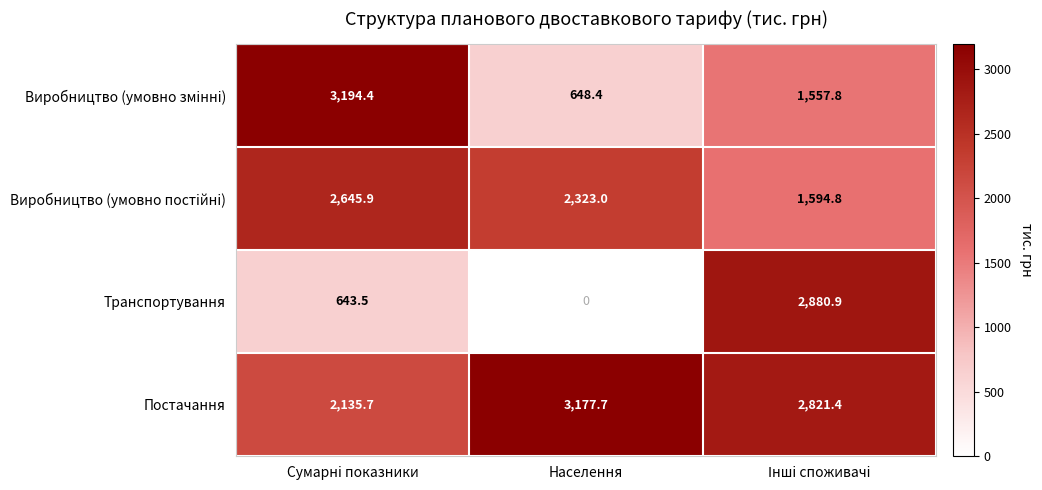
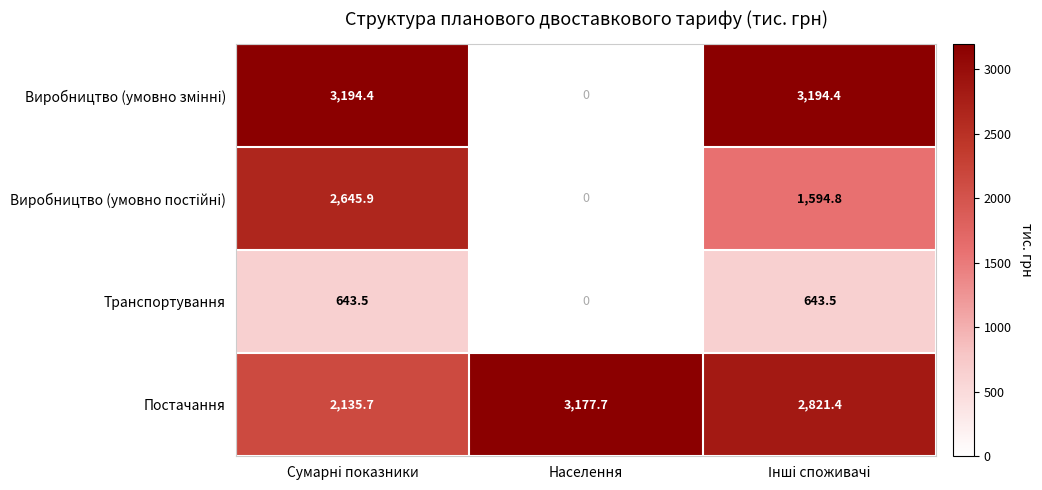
Виробництво (умовно змінні), Населення: 648.4 -> 0
Виробництво (умовно змінні), Інші споживачі: 1,557.8 -> 3,194.4
Виробництво (умовно постійні), Населення: 2,323.0 -> 0
Транспортування, Інші споживачі: 2,880.9 -> 643.5
